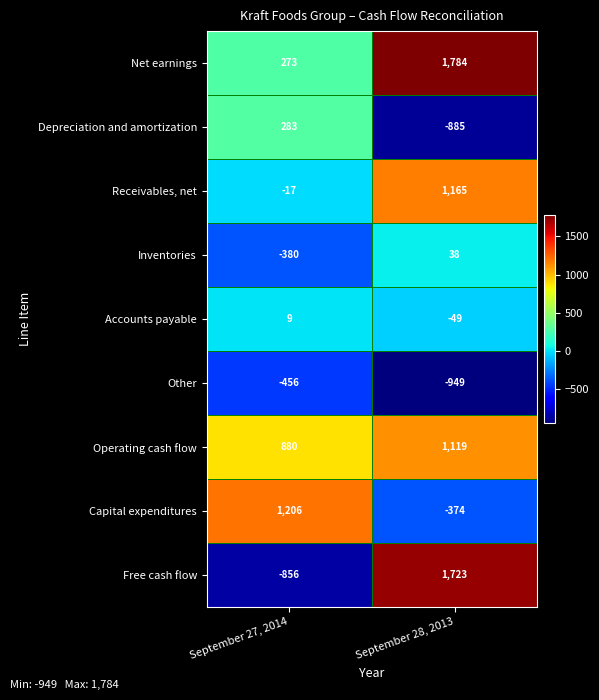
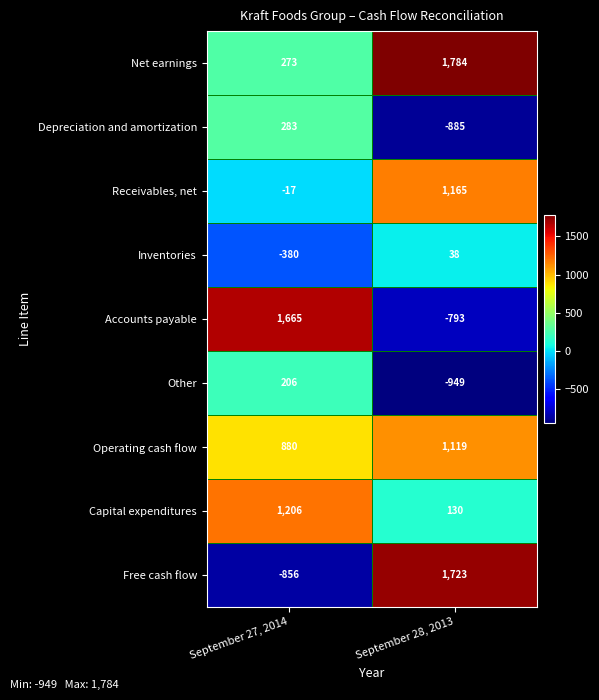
Accounts payable, September 27, 2014: 9 -> 1,665
Accounts payable, September 28, 2013: -49 -> -793
Other, September 27, 2014: -456 -> 206
Capital expenditures, September 28, 2013: -374 -> 130
